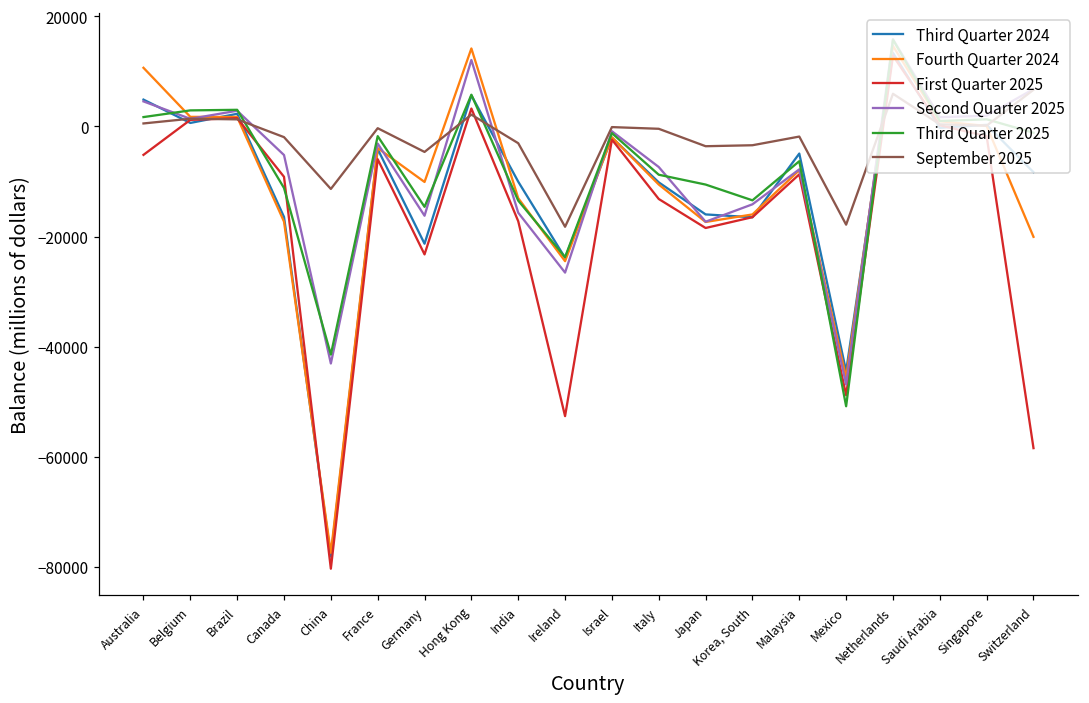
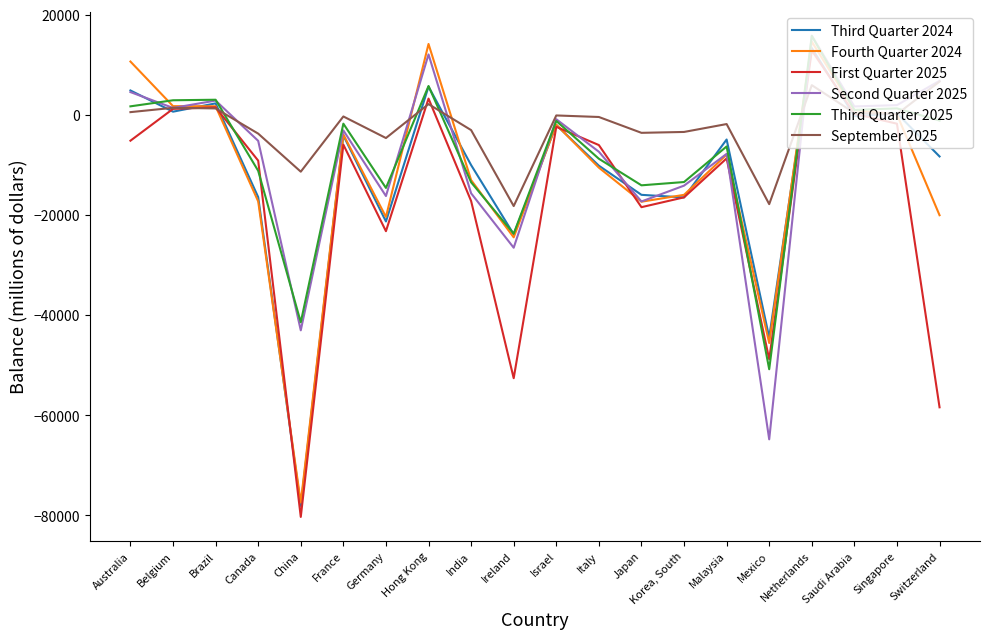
September 2025, Canada: -2000 -> -4000
Fourth Quarter 2024, Germany: -10000 -> -20000
First Quarter 2025, Italy: -13000 -> -6000
Third Quarter 2025, Japan: -11000 -> -14000
Second Quarter 2025, Mexico: -47000 -> -65000
